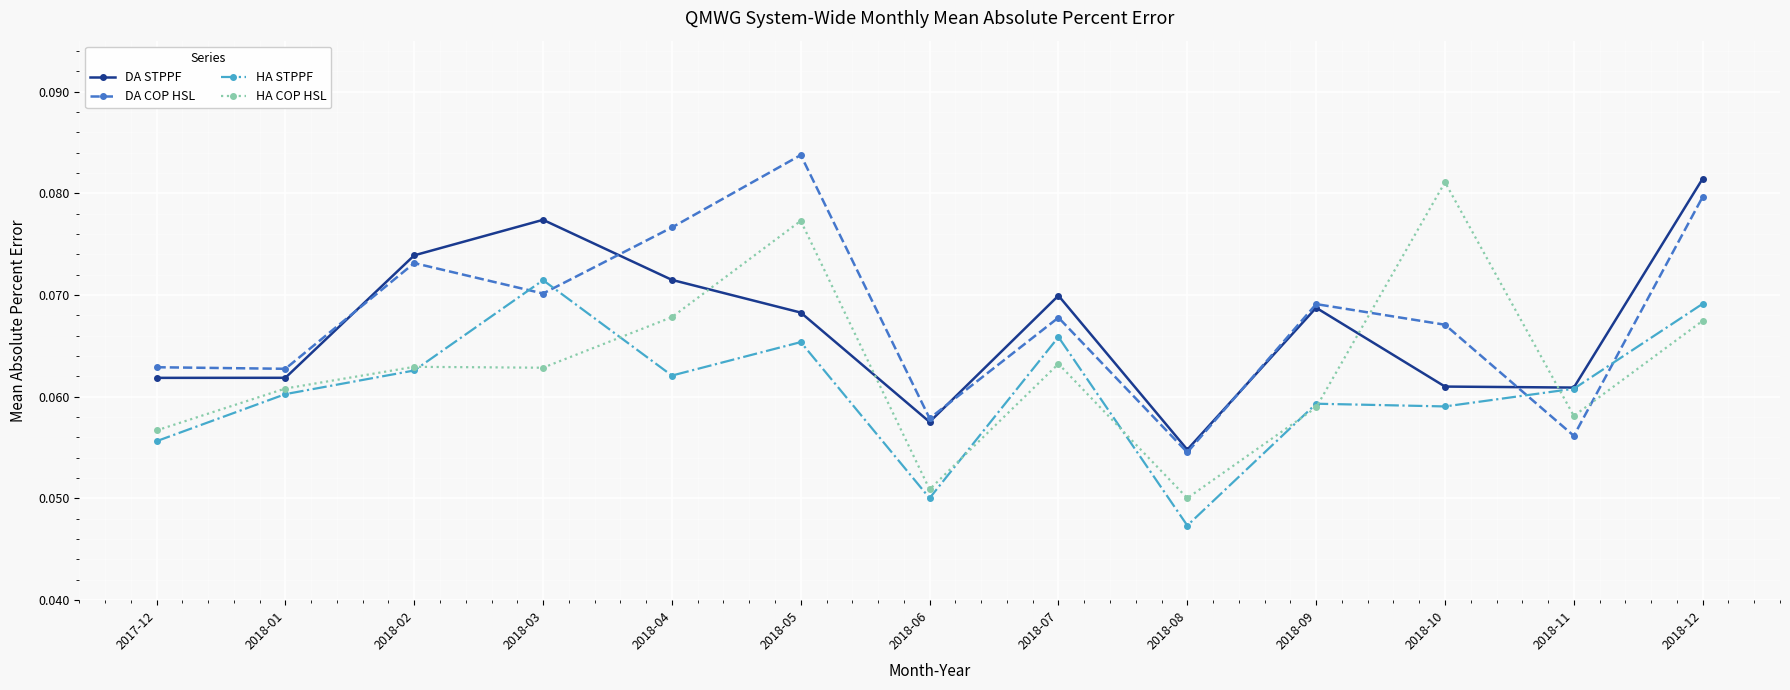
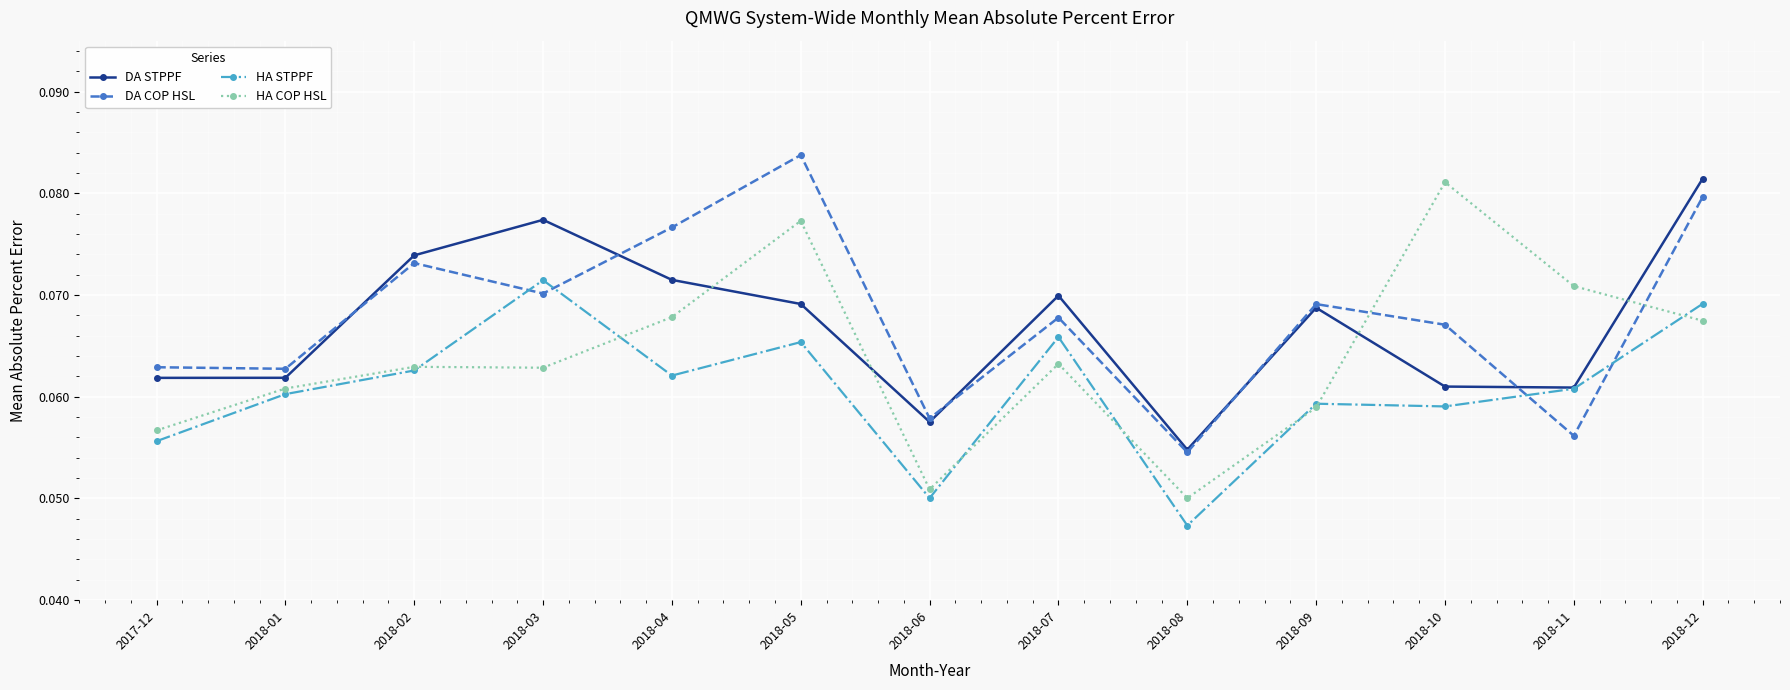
DA STPPF, 2018-05: 0.0683 -> 0.0691
HA COP HSL, 2018-11: 0.0581 -> 0.0709
